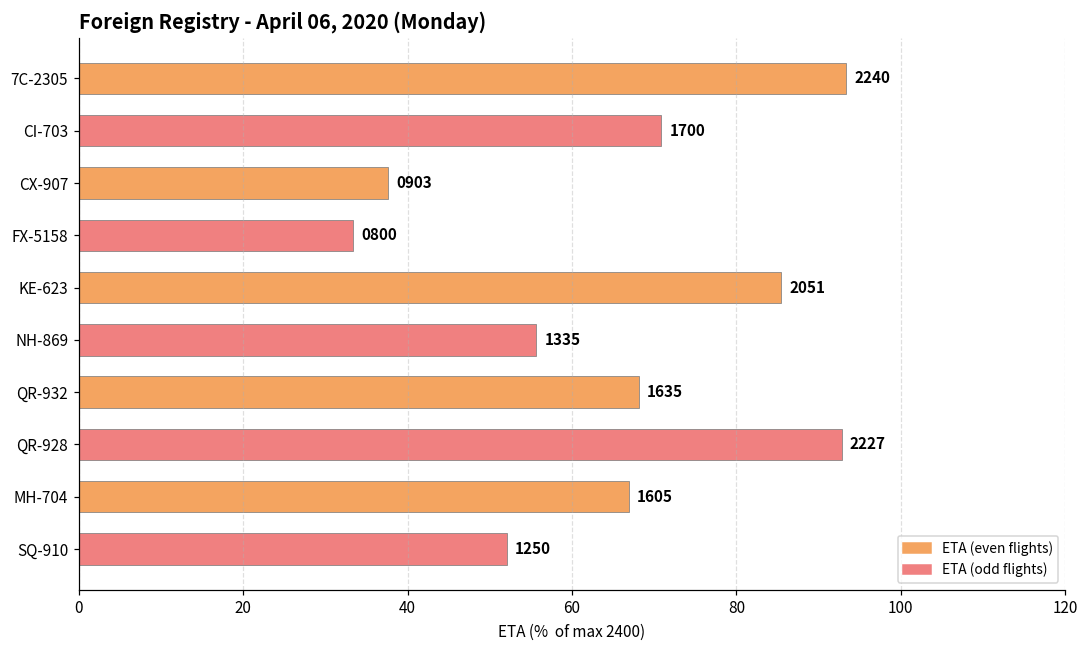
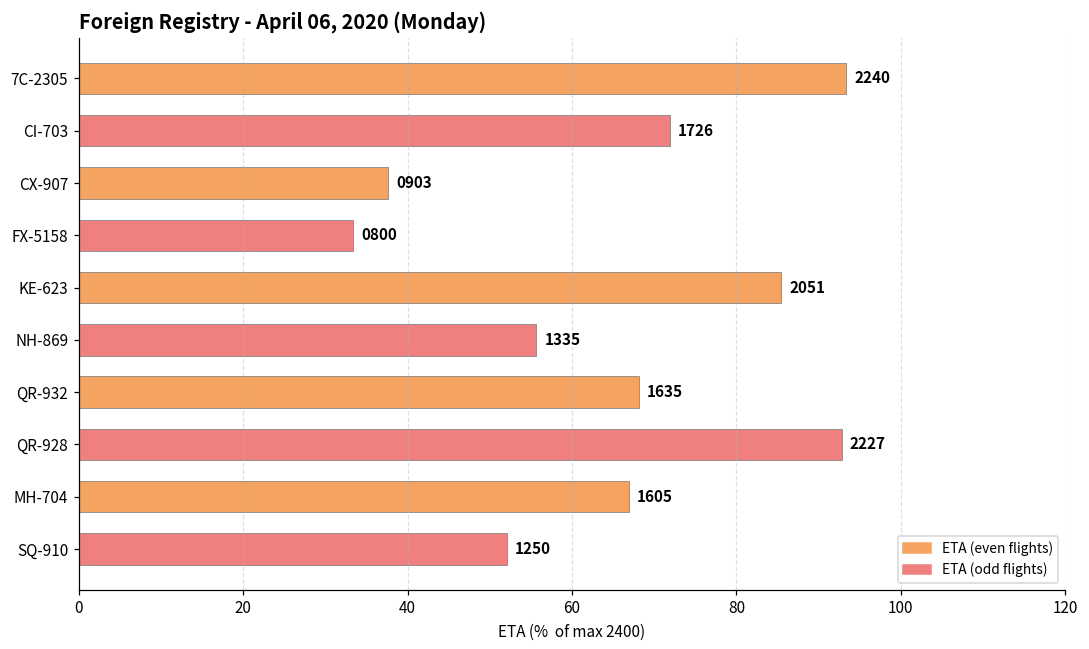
CI-703: 1700 -> 1726
